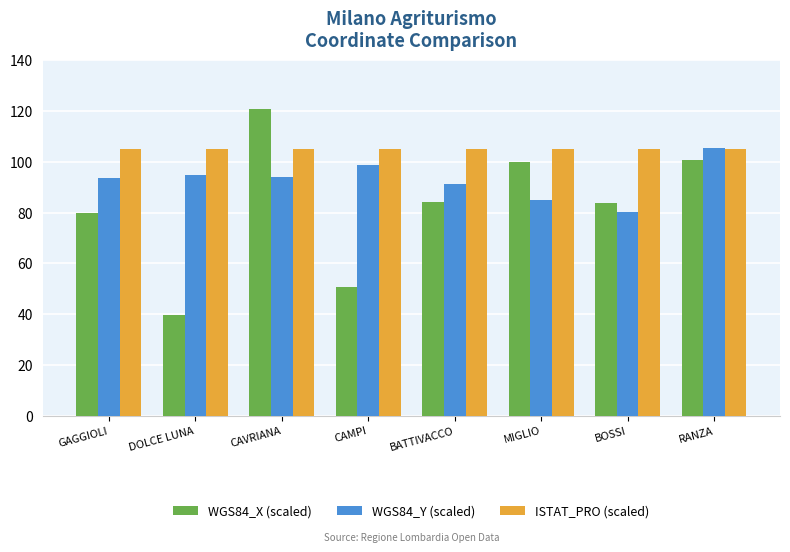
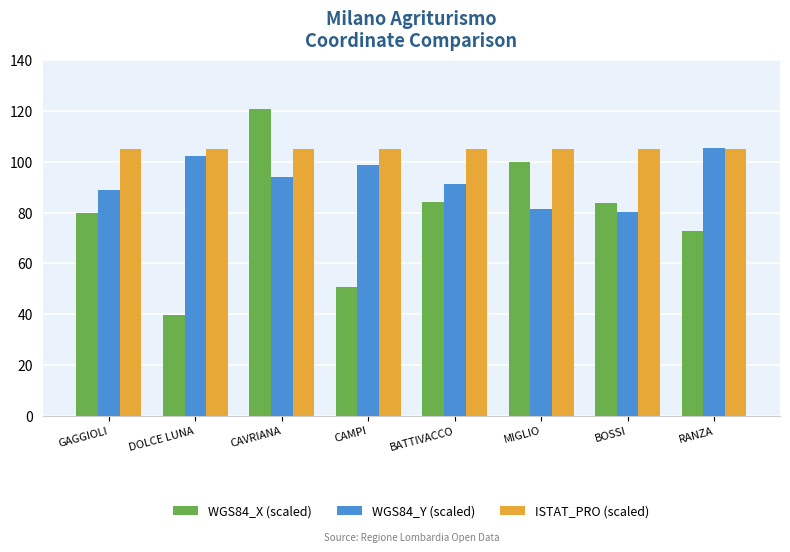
WGS84_Y (scaled), GAGGIOLI: 94 -> 89
WGS84_Y (scaled), DOLCE LUNA: 95 -> 102
WGS84_Y (scaled), MIGLIO: 85 -> 82
WGS84_X (scaled), RANZA: 101 -> 73
